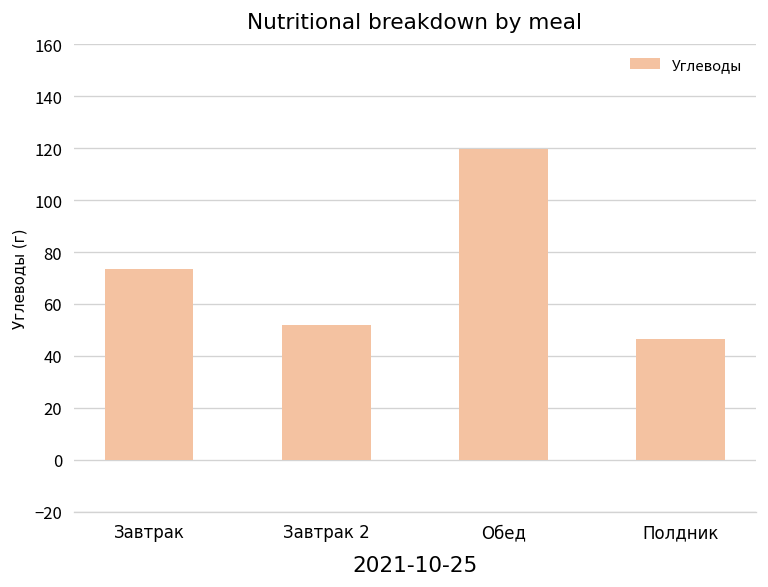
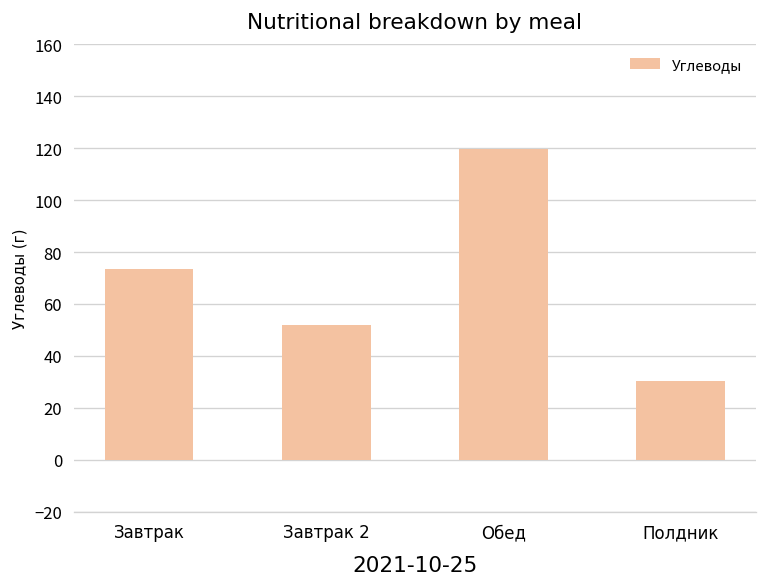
Полдник: 46 -> 30
